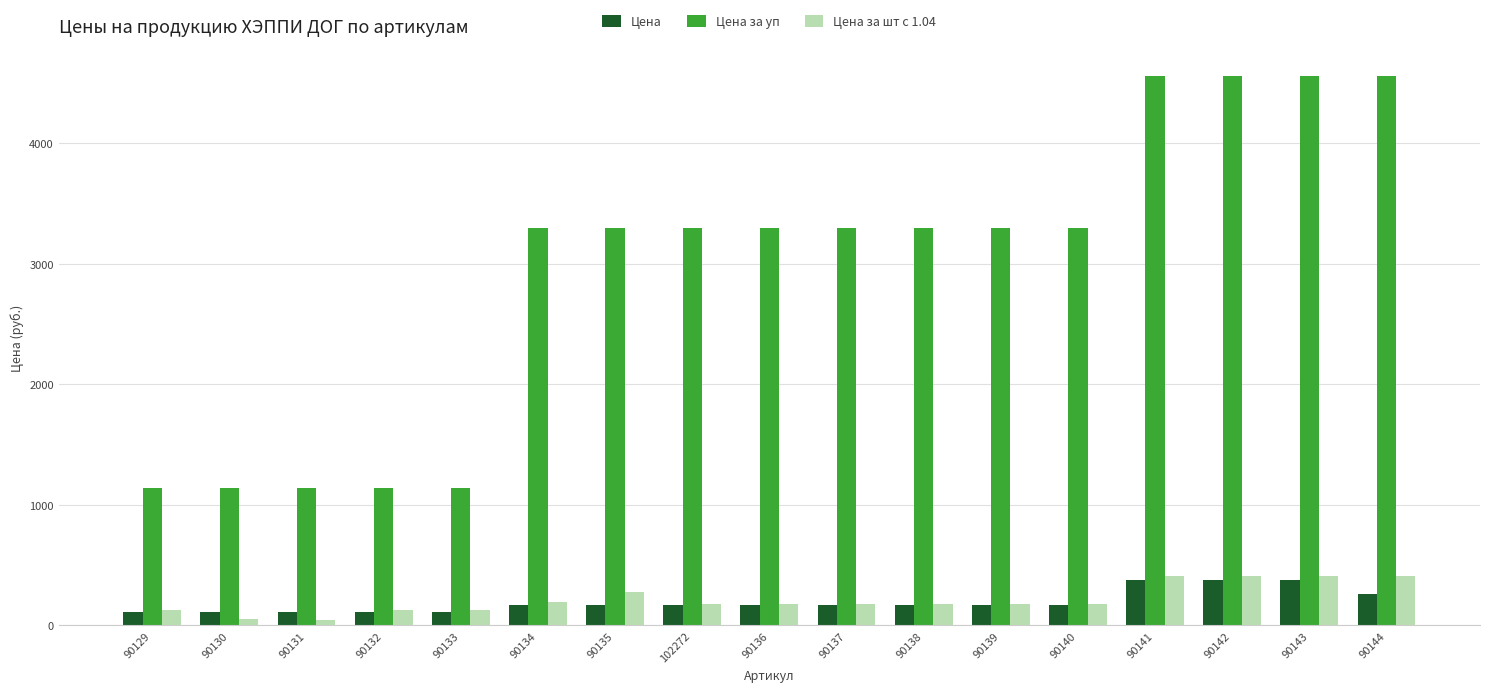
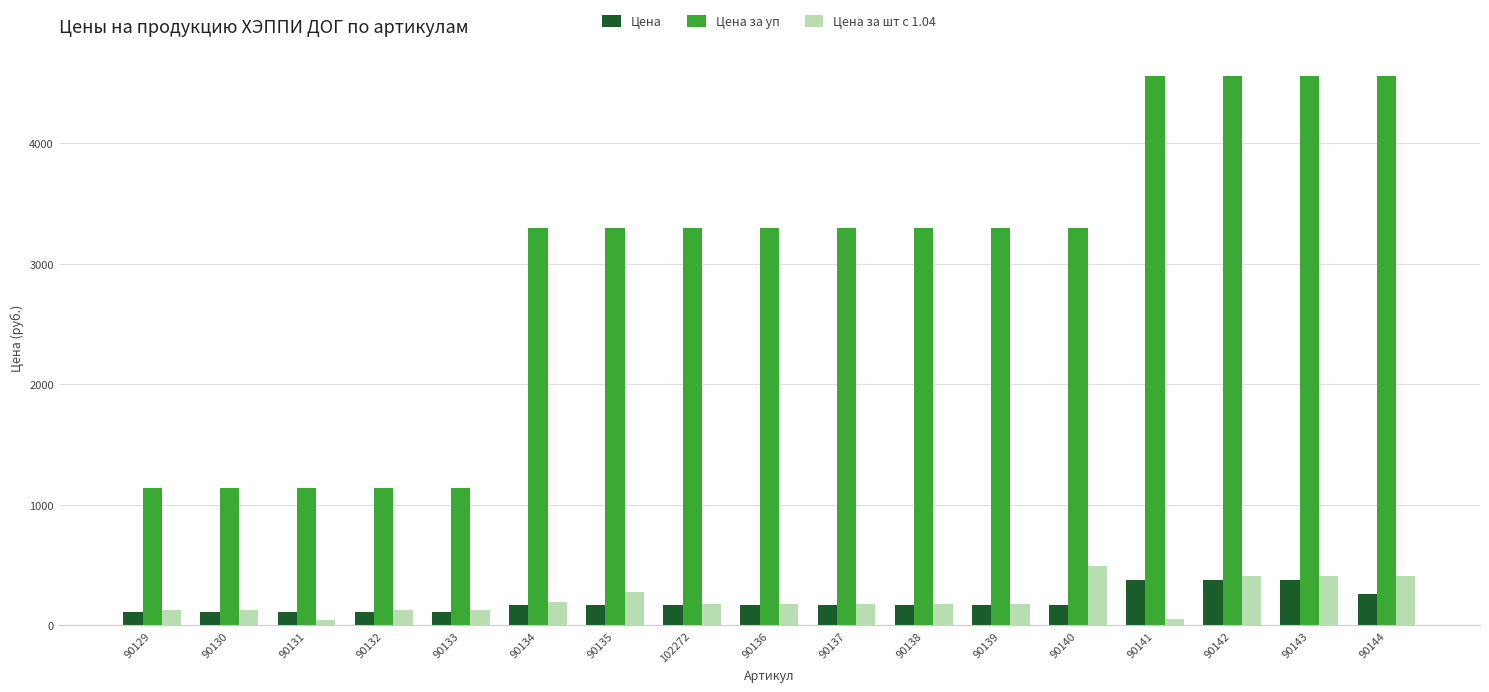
Цена за шт с 1.04, 90130: 50 -> 120
Цена за шт с 1.04, 90140: 180 -> 490
Цена за шт с 1.04, 90141: 410 -> 50
